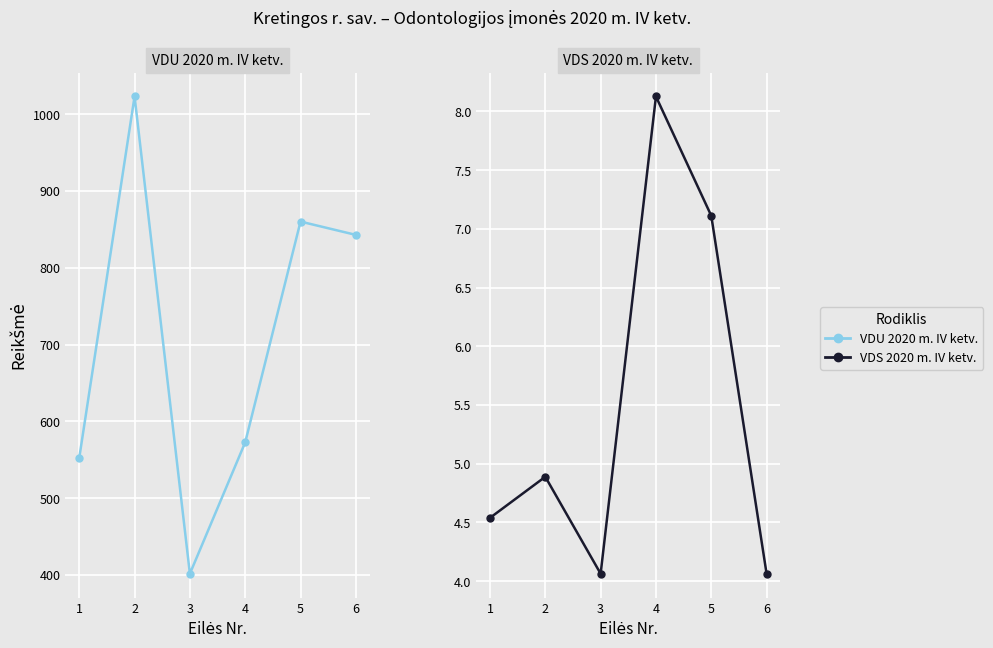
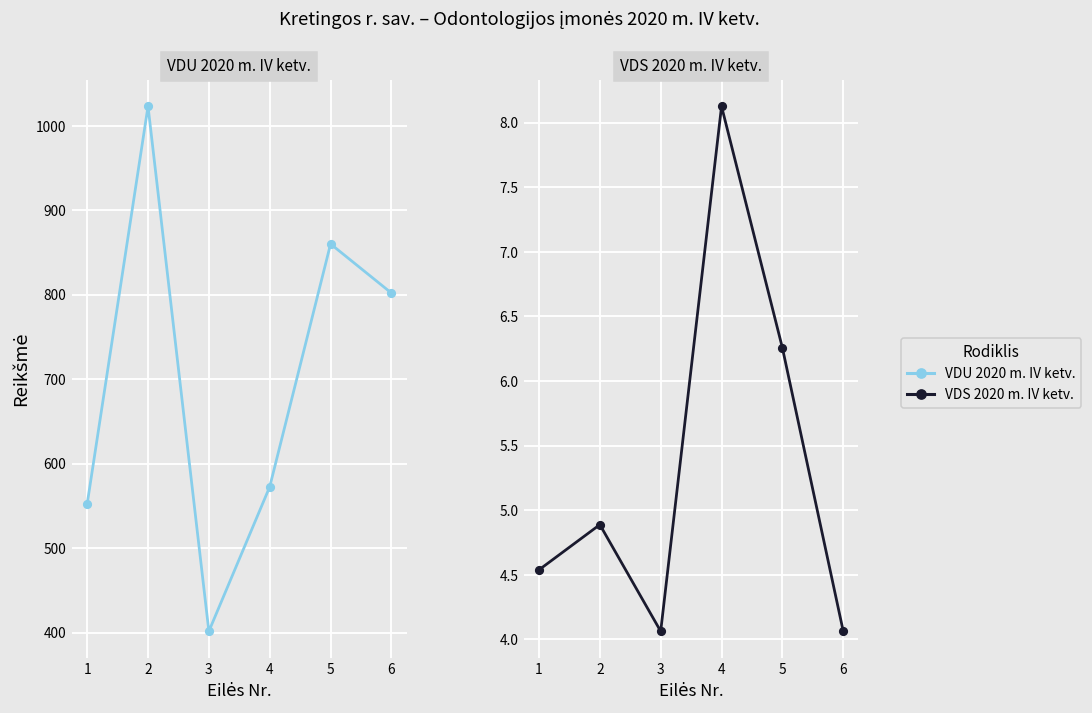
VDU 2020 m. IV ketv., 6: 840 -> 800
VDS 2020 m. IV ketv., 5: 7.11 -> 6.26
